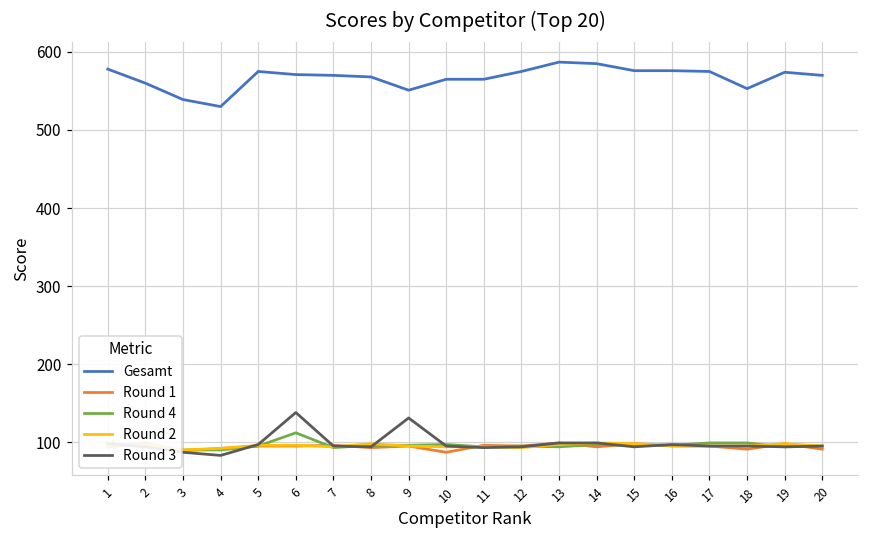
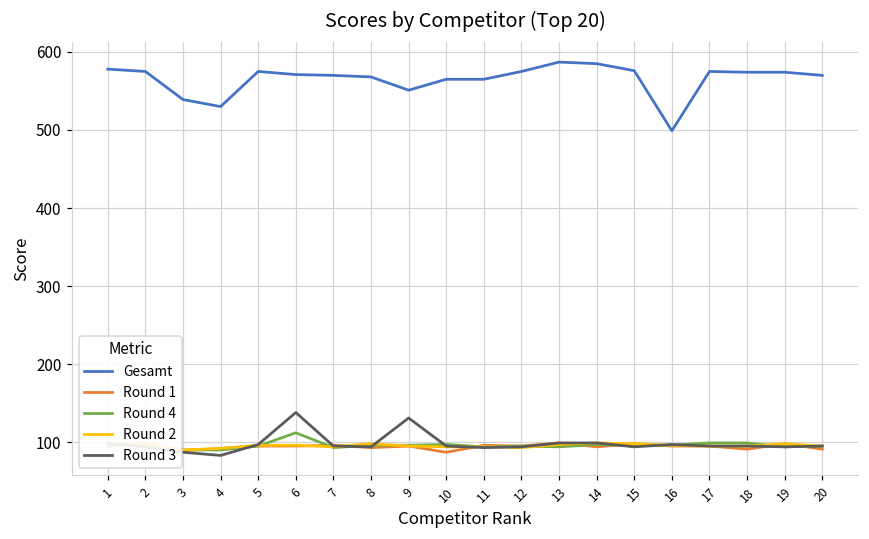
Gesamt, 2: 560 -> 580
Gesamt, 16: 580 -> 500
Gesamt, 18: 550 -> 570
